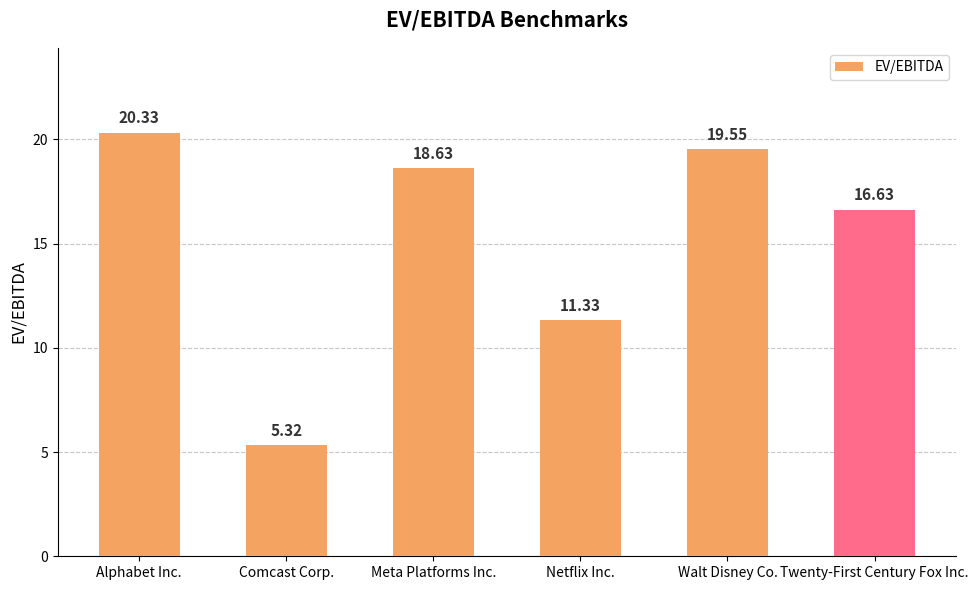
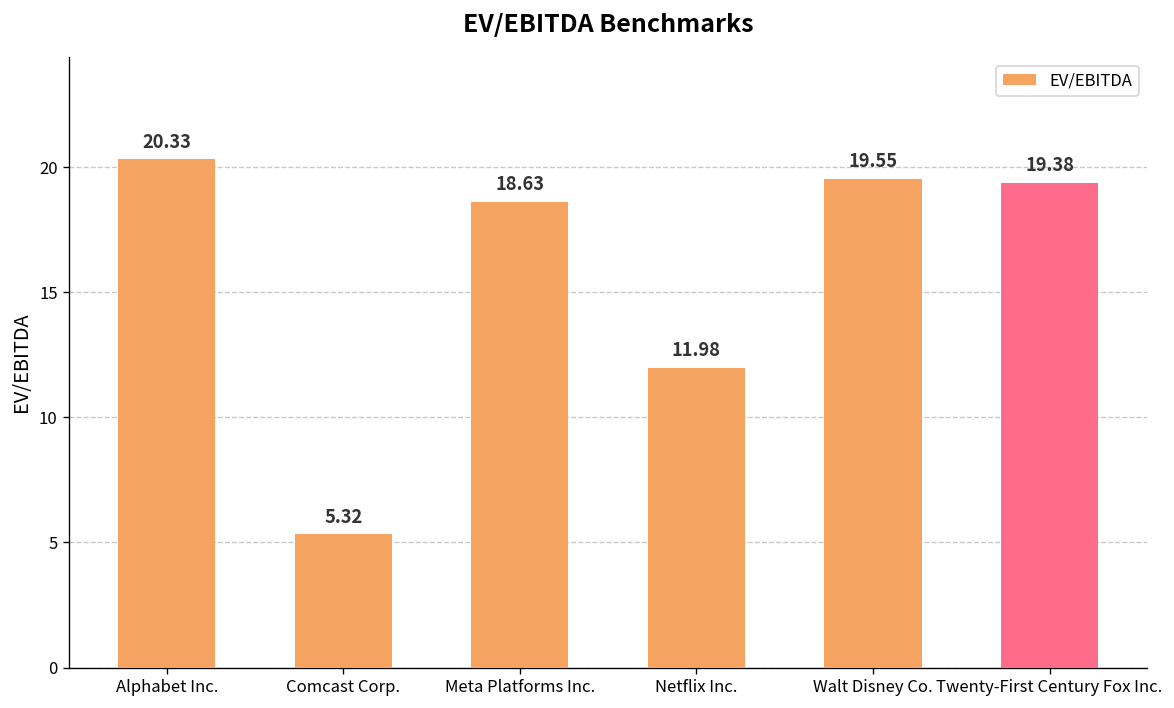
Netflix Inc.: 11.33 -> 11.98
Twenty-First Century Fox Inc.: 16.63 -> 19.38
